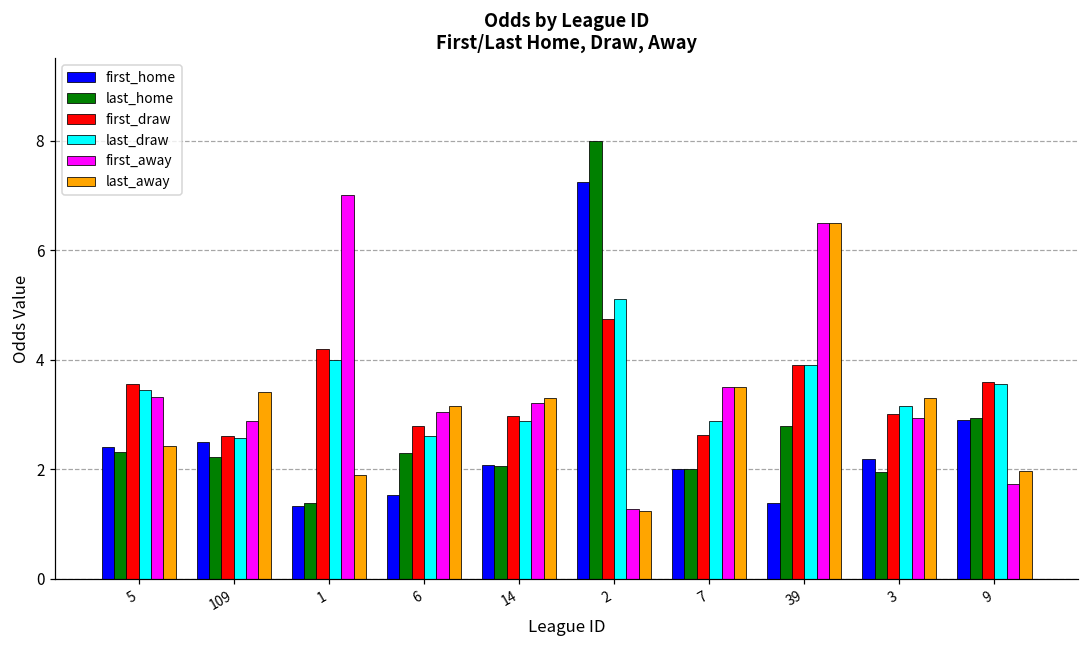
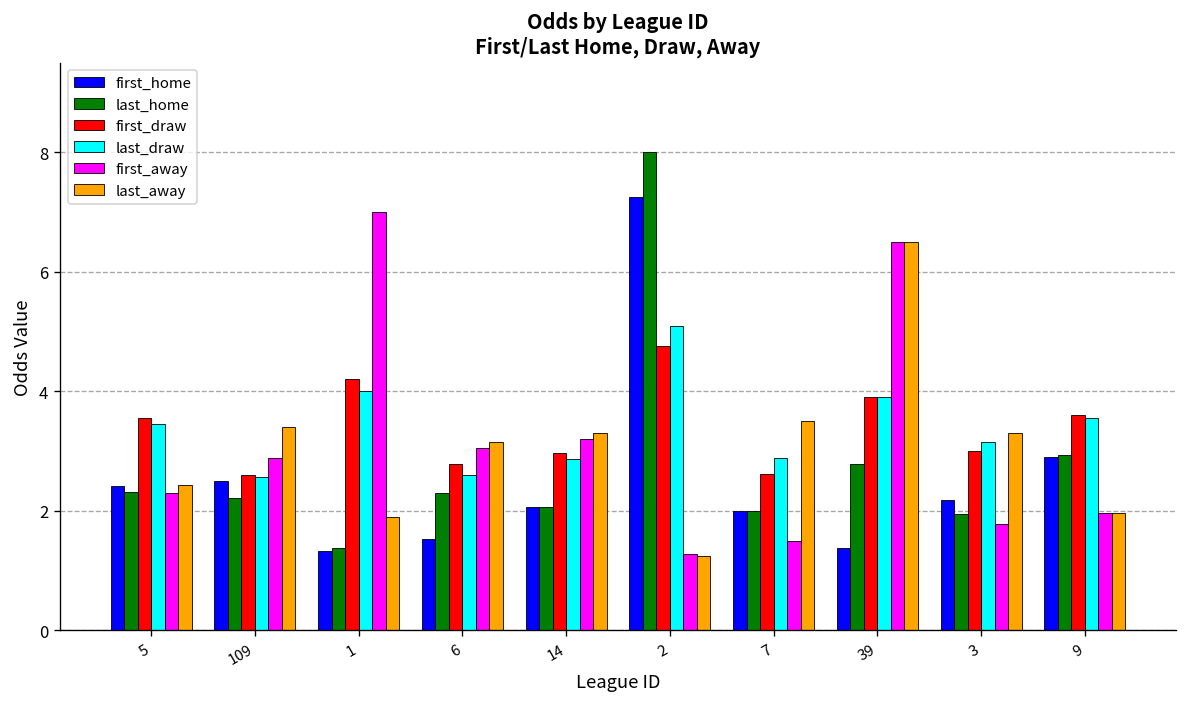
first_away, 5: 3.3 -> 2.3
first_away, 7: 3.5 -> 1.5
first_away, 3: 2.9 -> 1.8
first_away, 9: 1.7 -> 2.0
